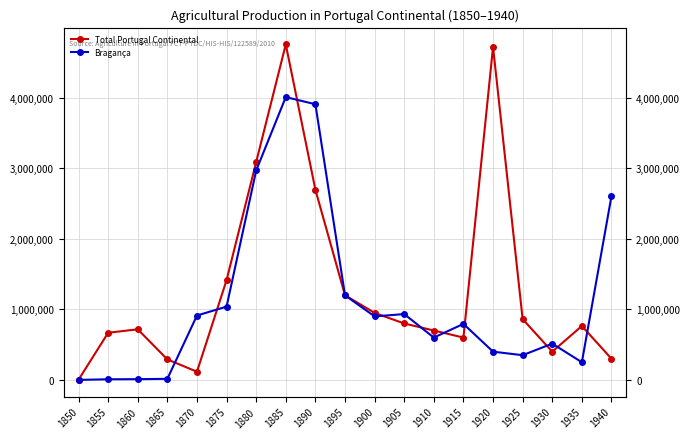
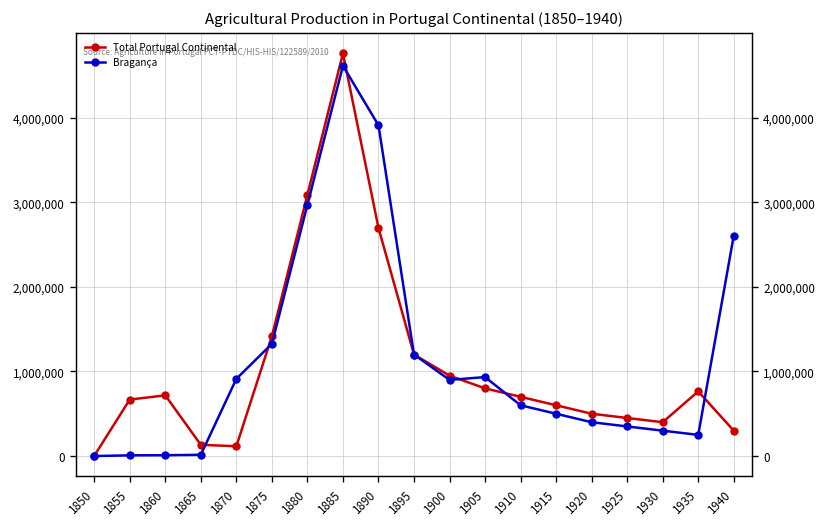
Total Portugal Continental, 1865: 300,000 -> 100,000
Bragança, 1875: 1,000,000 -> 1,300,000
Bragança, 1885: 4,000,000 -> 4,600,000
Bragança, 1915: 800,000 -> 500,000
Total Portugal Continental, 1920: 4,700,000 -> 500,000
Total Portugal Continental, 1925: 900,000 -> 500,000
Bragança, 1930: 500,000 -> 300,000
